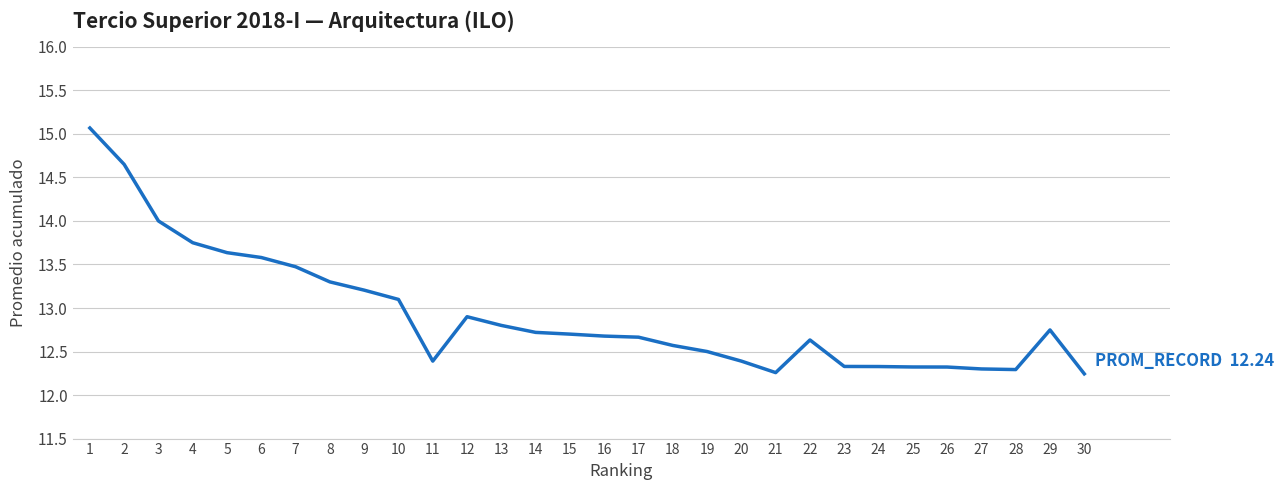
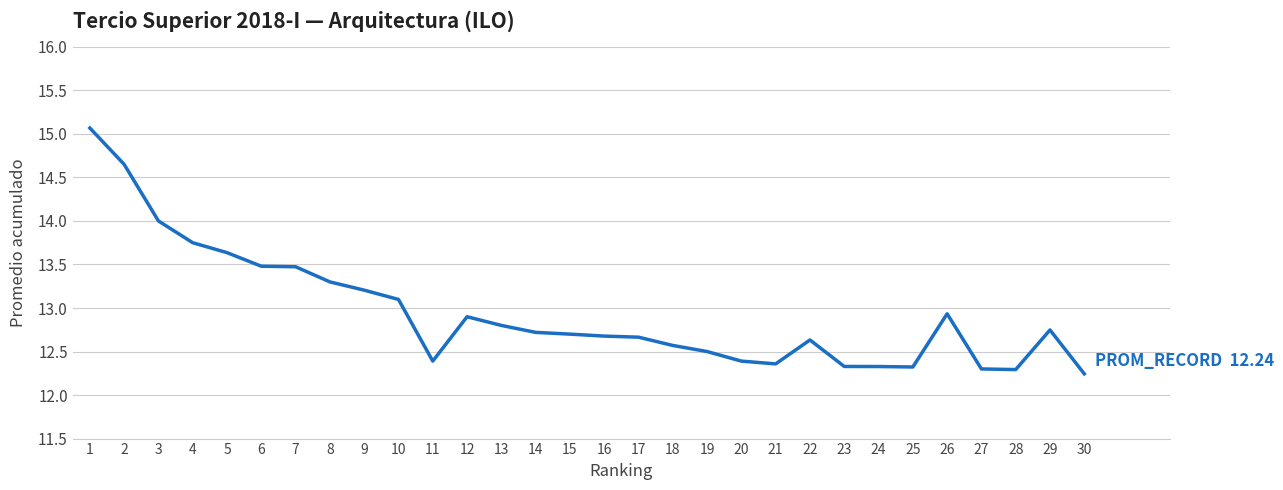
6: 13.6 -> 13.5
21: 12.3 -> 12.4
26: 12.3 -> 12.9
